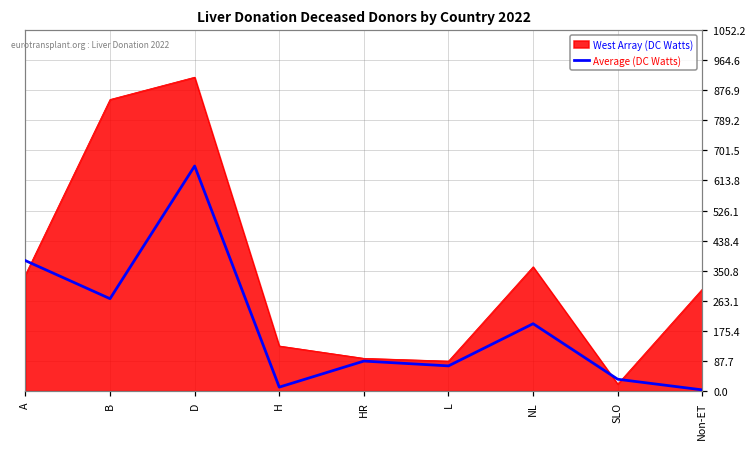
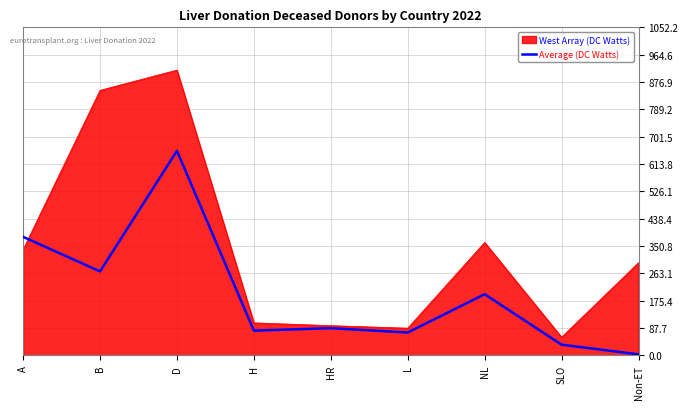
West Array (DC Watts), H: 130 -> 100
Average (DC Watts), H: 10 -> 80
West Array (DC Watts), SLO: 20 -> 60
